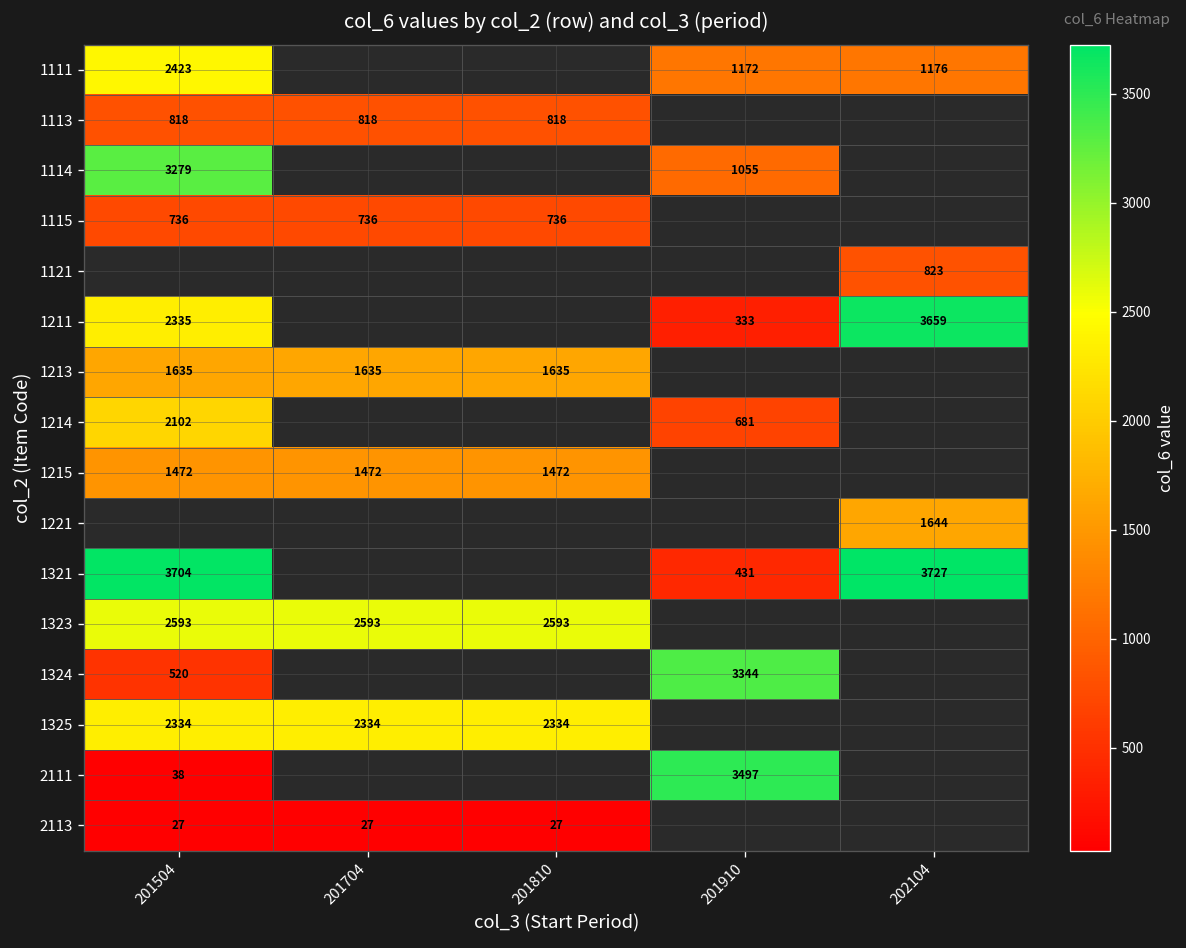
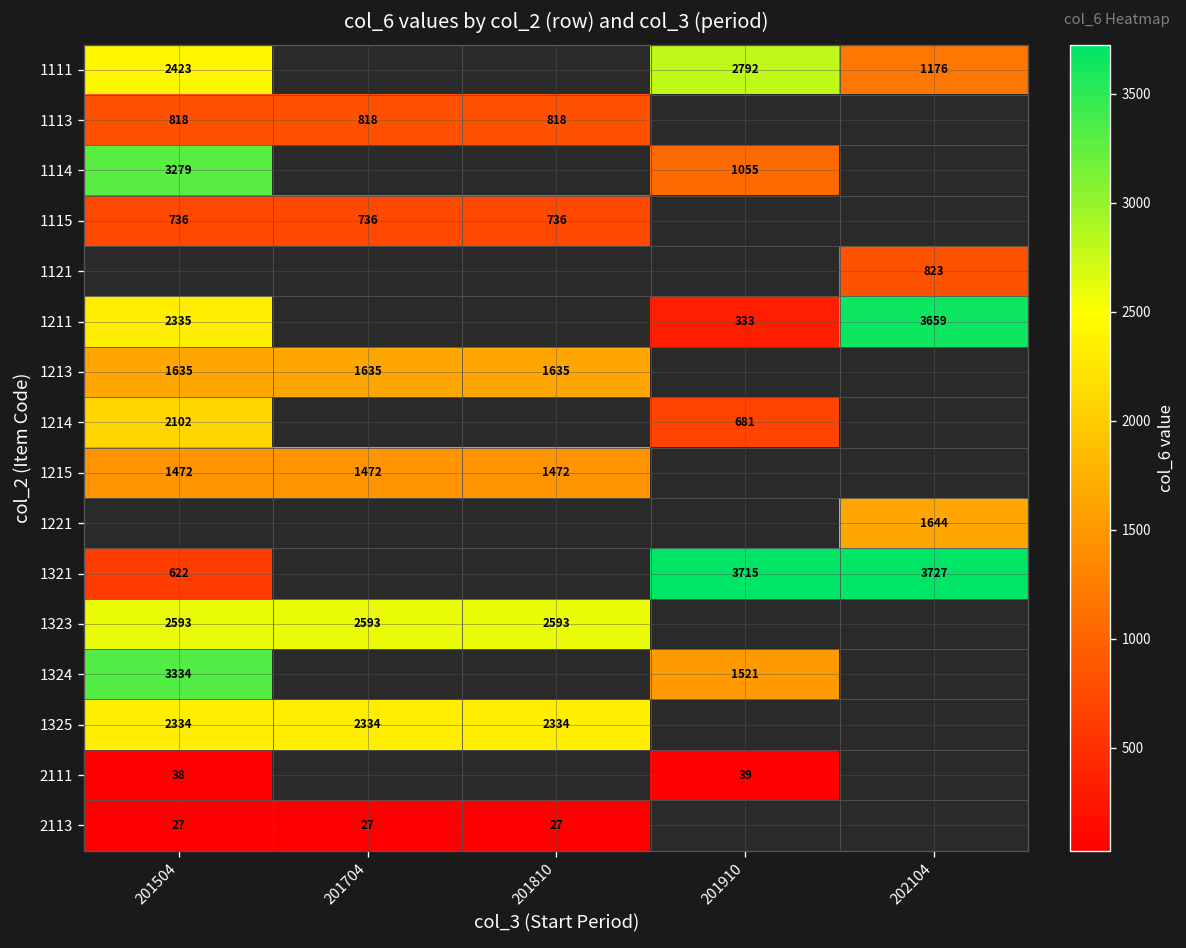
1111, 201910: 1172 -> 2792
1321, 201504: 3704 -> 622
1321, 201910: 431 -> 3715
1324, 201504: 520 -> 3334
1324, 201910: 3344 -> 1521
2111, 201910: 3497 -> 39
